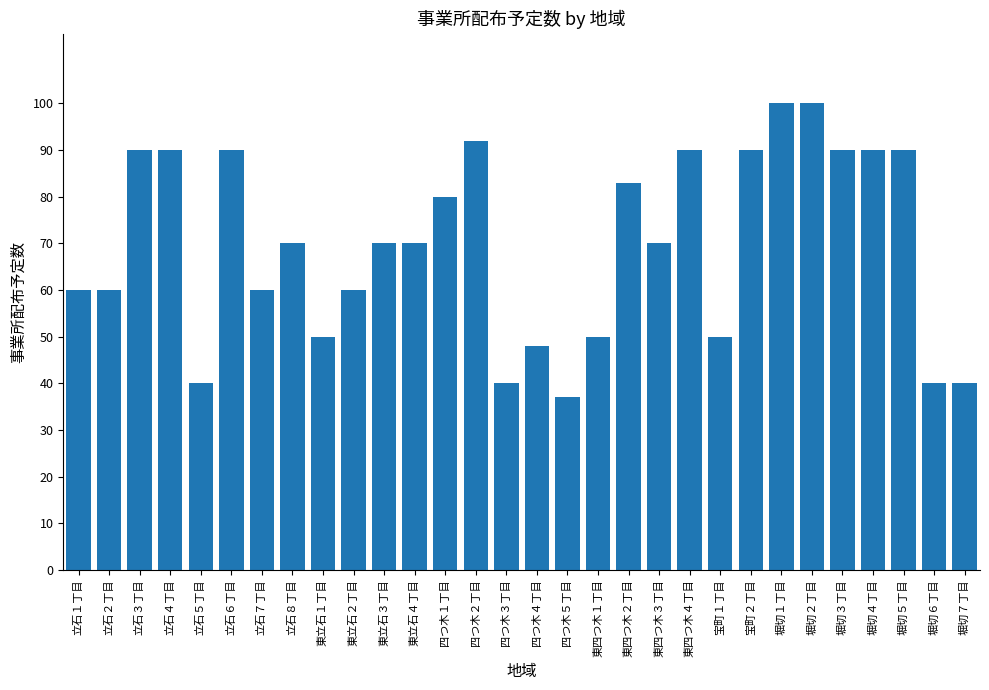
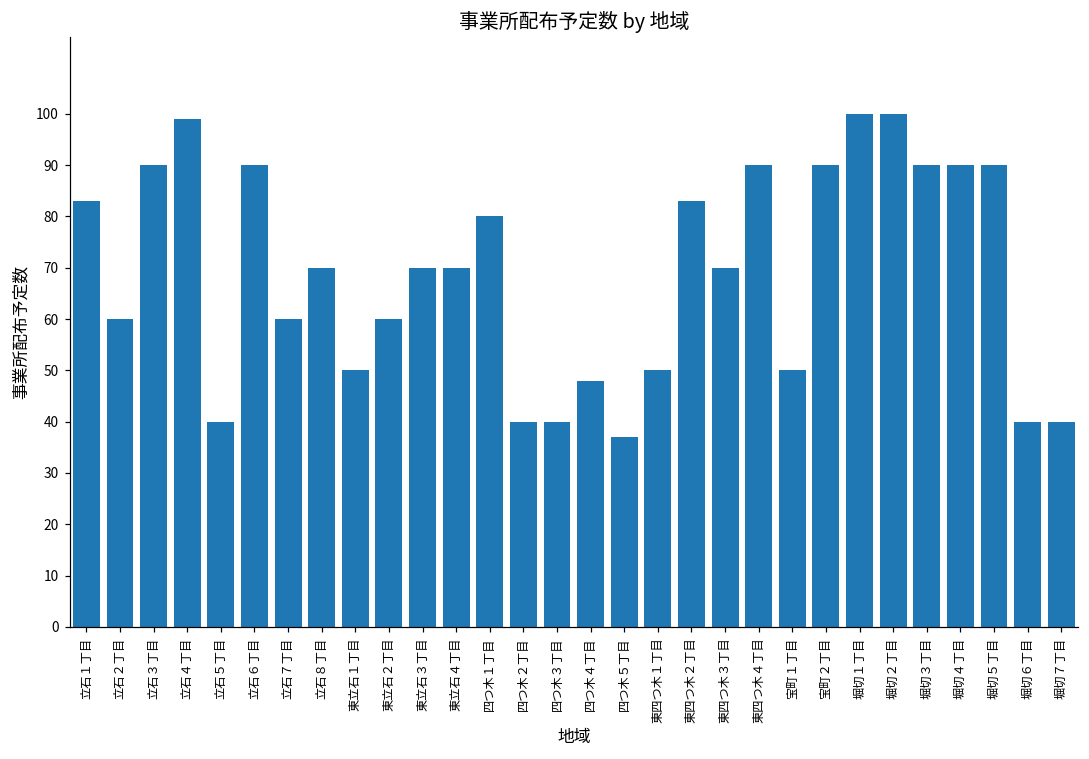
立石１丁目: 60 -> 83
立石４丁目: 90 -> 99
四つ木２丁目: 92 -> 40
